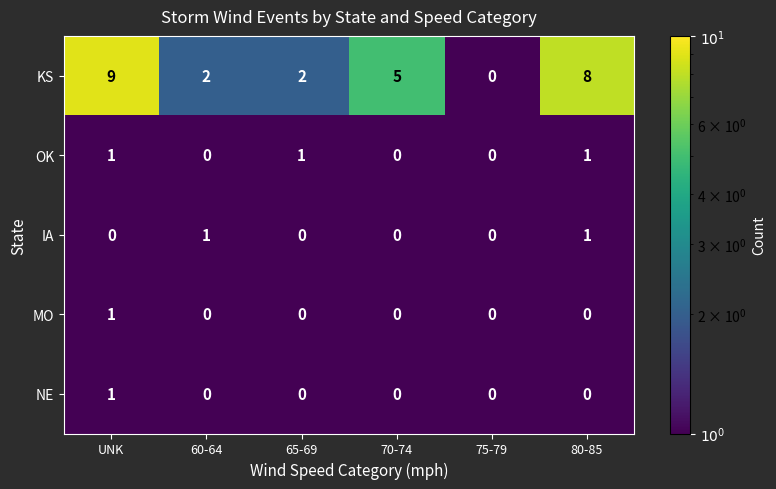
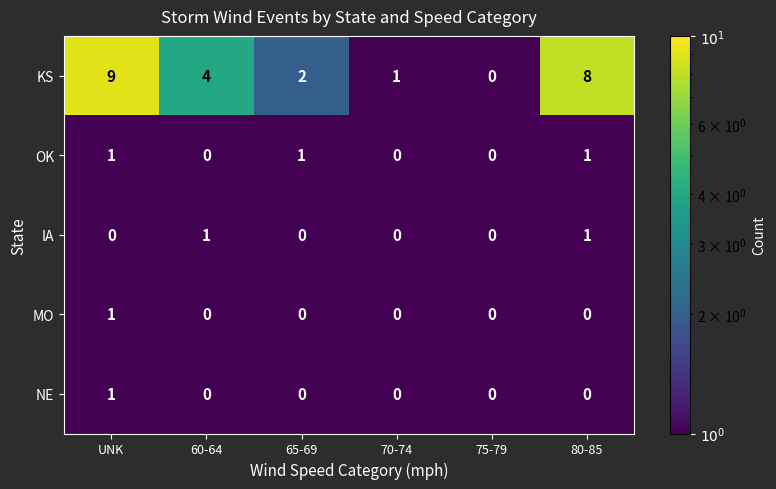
KS, 60-64: 2 -> 4
KS, 70-74: 5 -> 1
